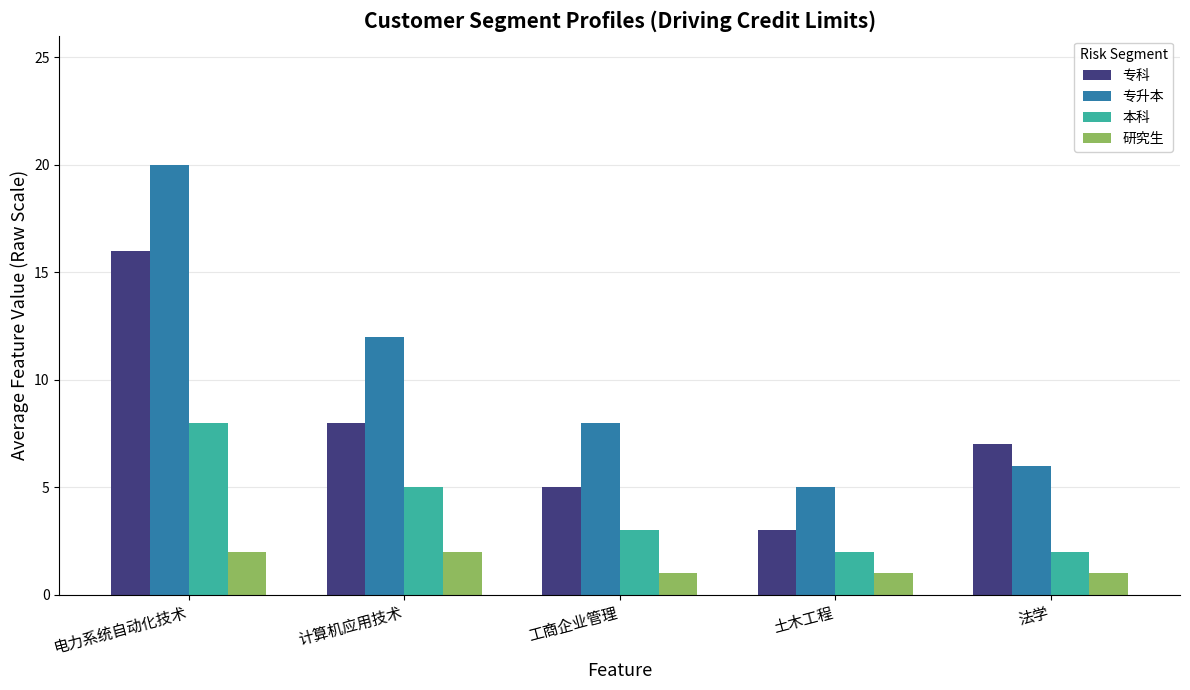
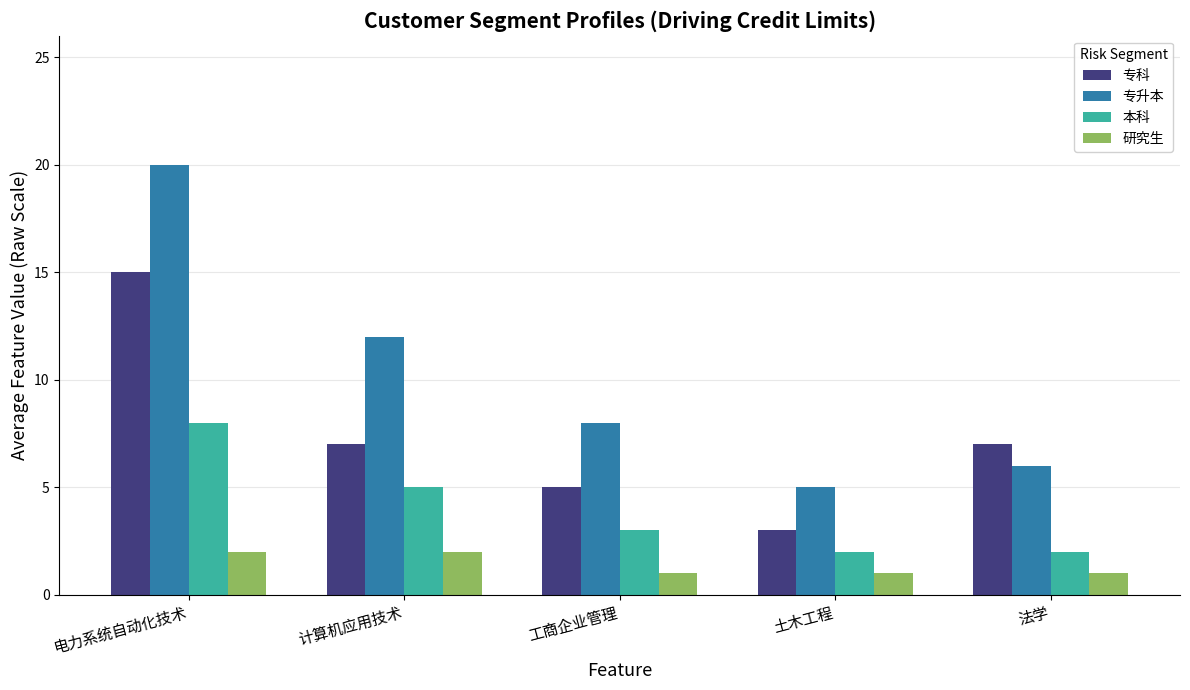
专科, 电力系统自动化技术: 16 -> 15
专科, 计算机应用技术: 8 -> 7
